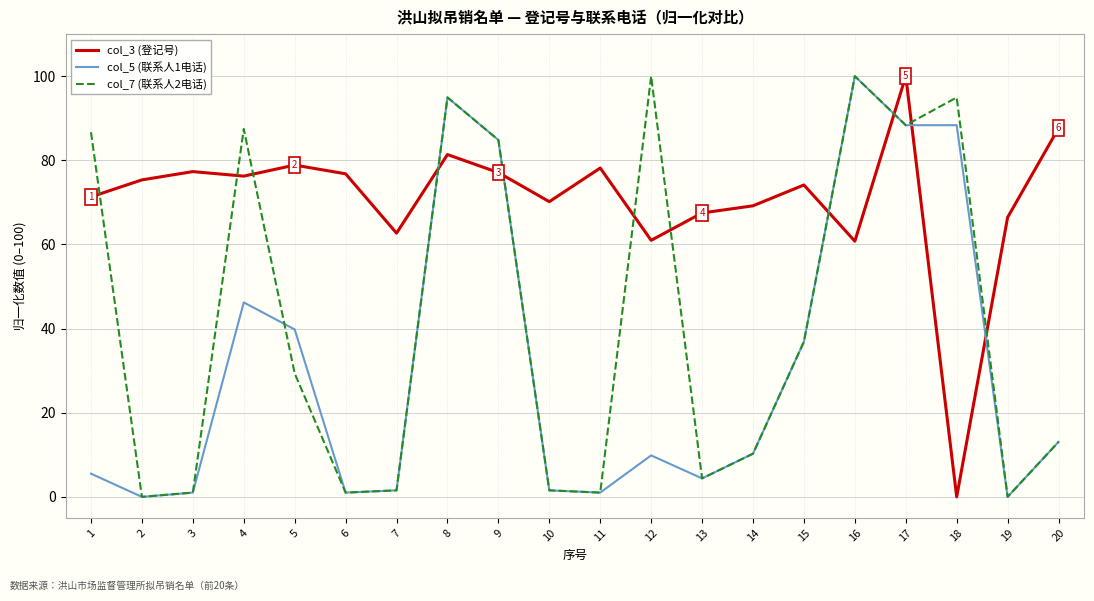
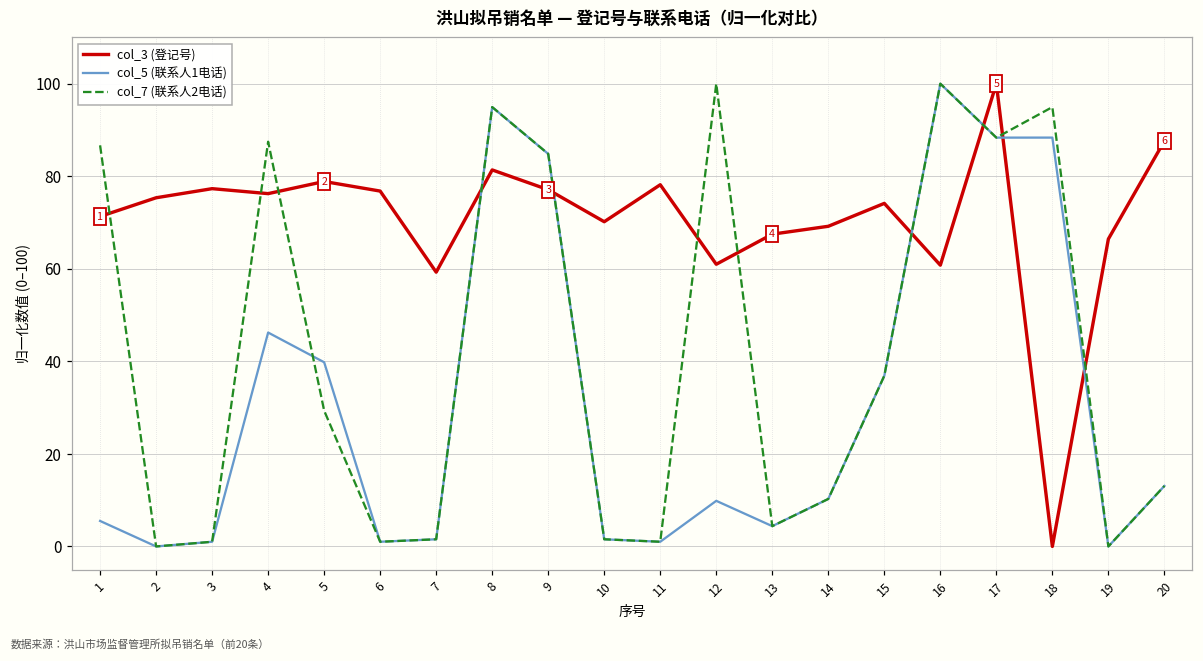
col_3 (登记号), 7: 63 -> 59
